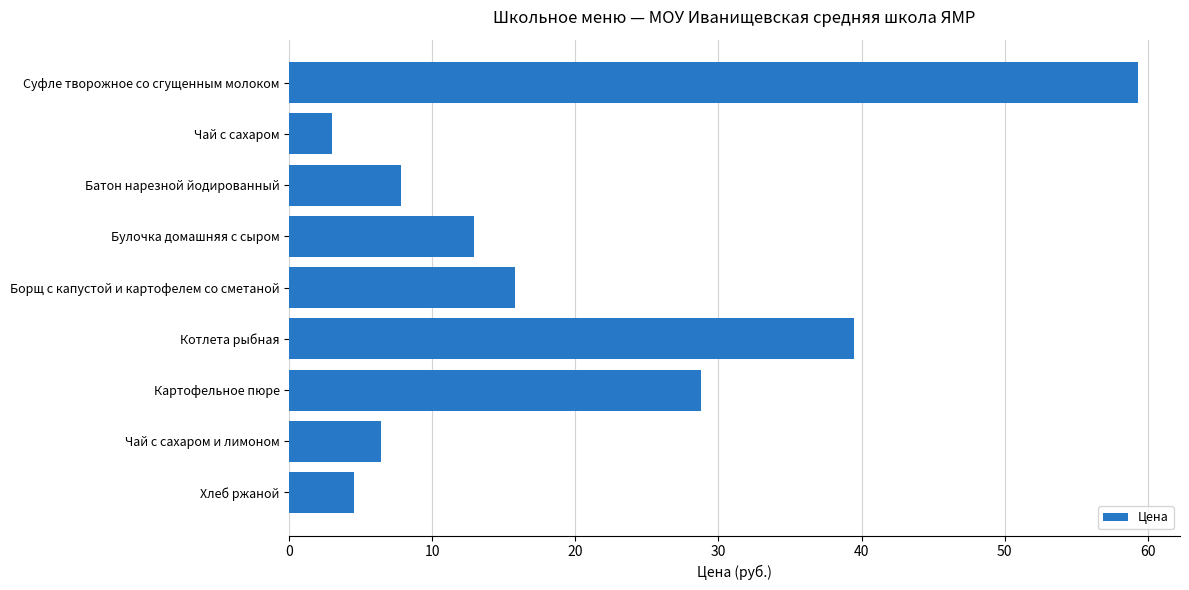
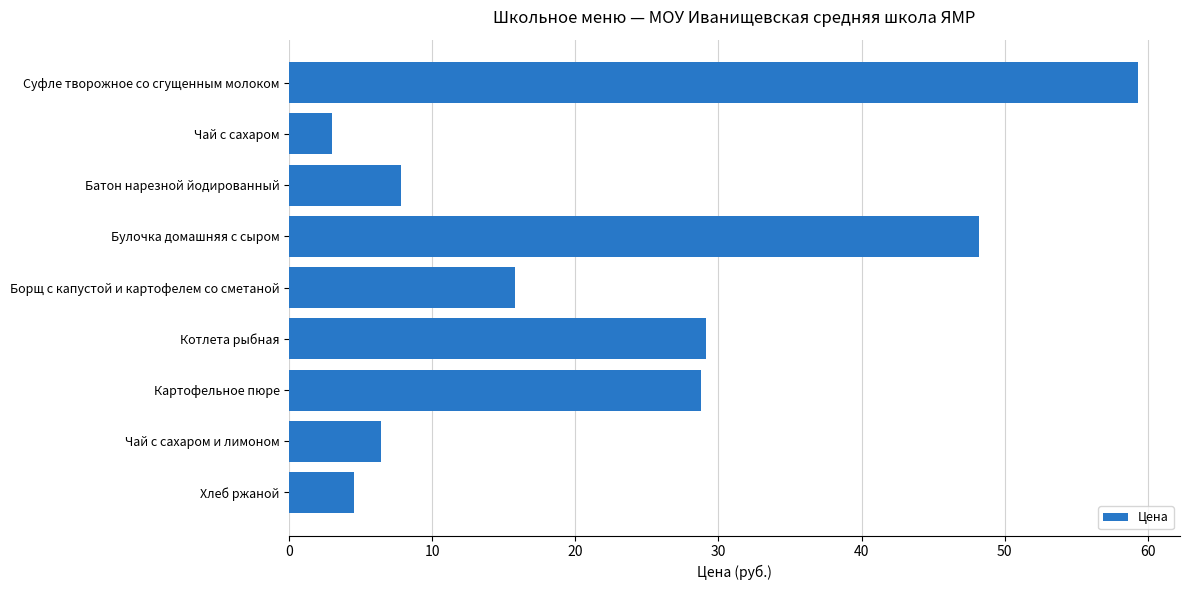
Булочка домашняя с сыром: 12.9 -> 48.2
Котлета рыбная: 39.5 -> 29.1
